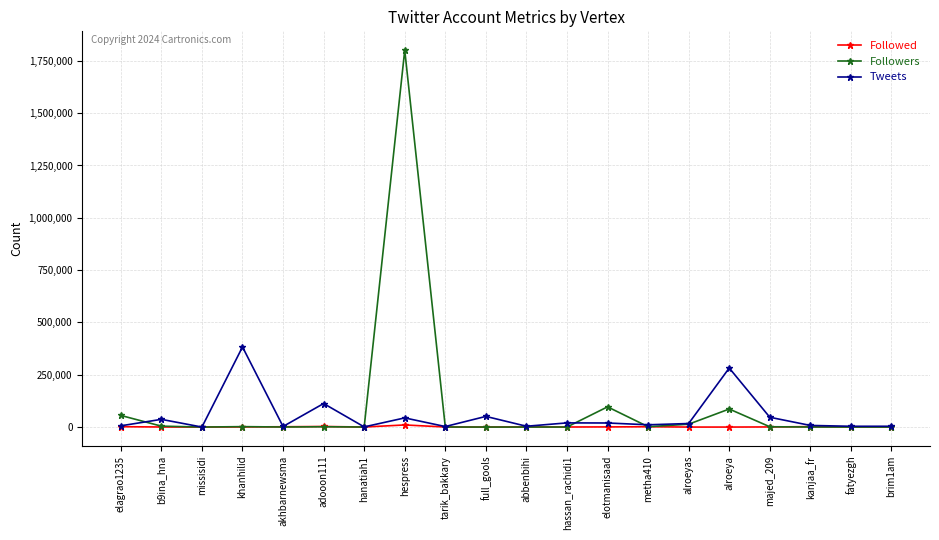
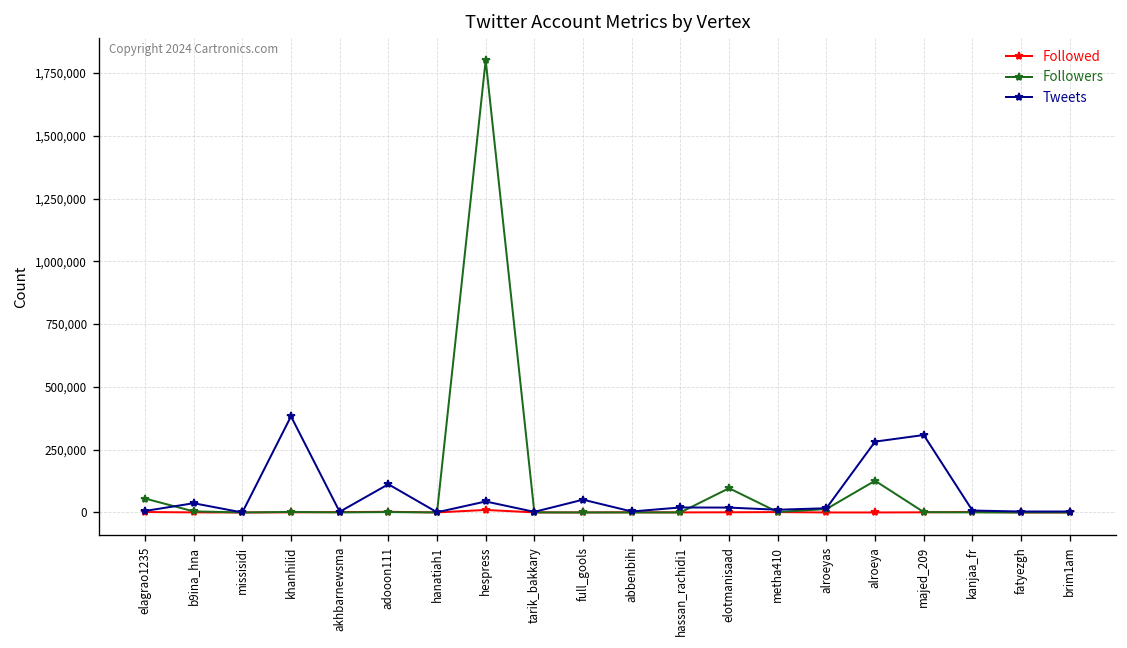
Followers, alroeya: 90,000 -> 130,000
Tweets, majed_209: 50,000 -> 310,000
